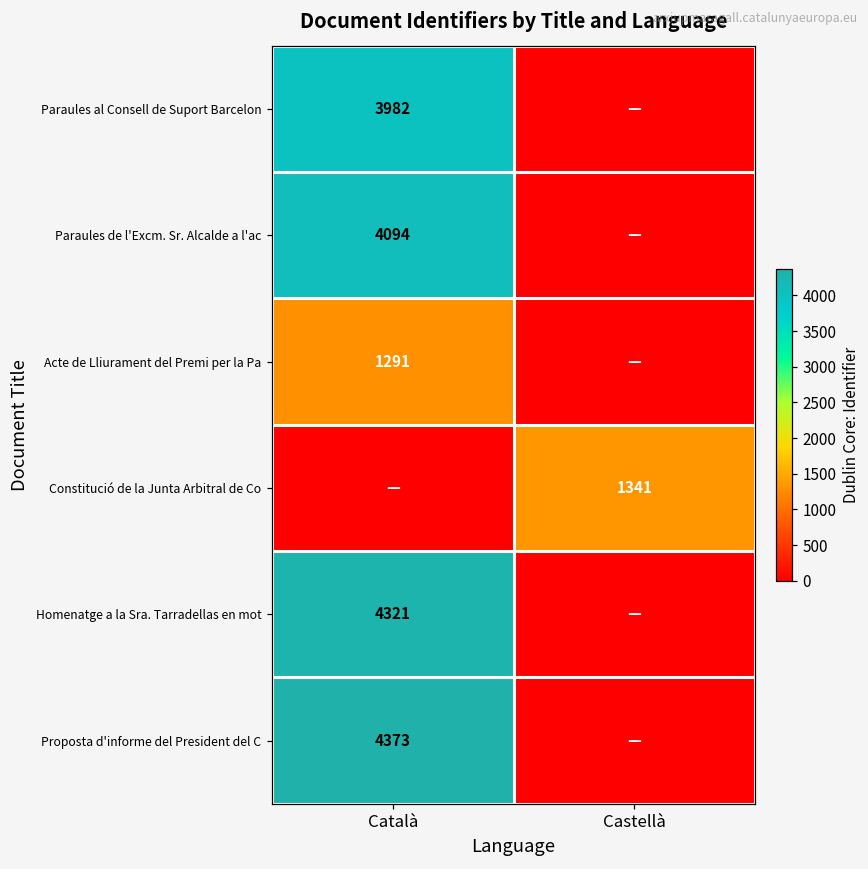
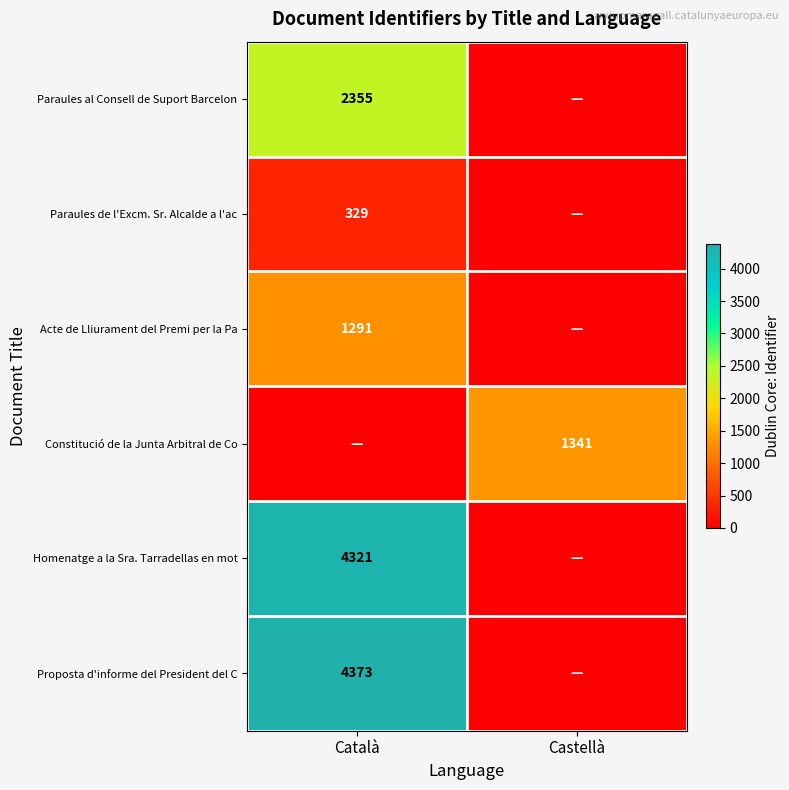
Paraules al Consell de Suport Barcelon, Català: 3982 -> 2355
Paraules de l'Excm. Sr. Alcalde a l'ac, Català: 4094 -> 329
